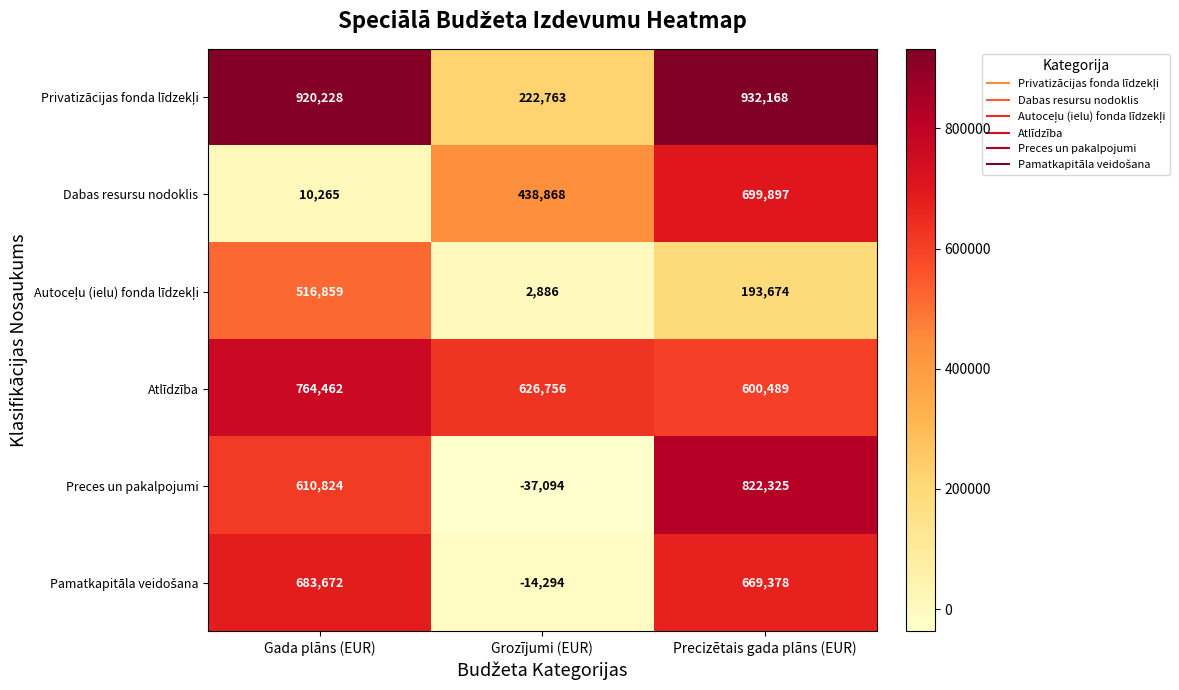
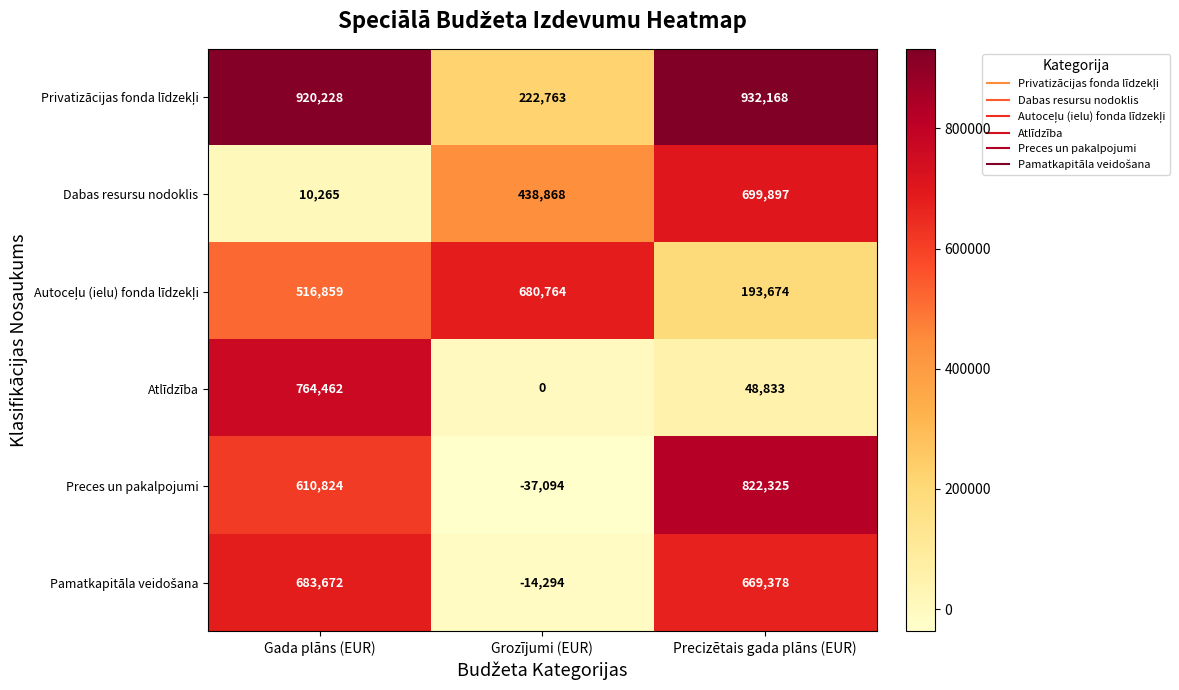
Autoceļu (ielu) fonda līdzekļi, Grozījumi (EUR): 2,886 -> 680,764
Atlīdzība, Grozījumi (EUR): 626,756 -> 0
Atlīdzība, Precizētais gada plāns (EUR): 600,489 -> 48,833
